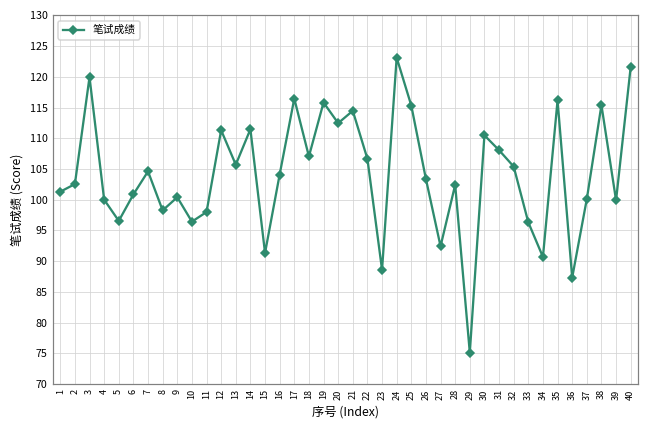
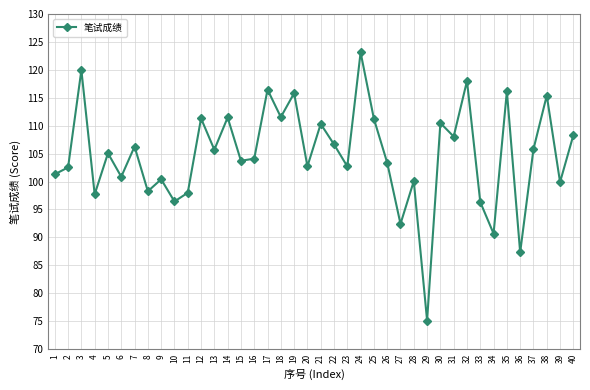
4: 100 -> 98
5: 97 -> 105
7: 105 -> 106
15: 91 -> 104
18: 107 -> 112
20: 112 -> 103
21: 114 -> 110
23: 89 -> 103
25: 115 -> 111
28: 102 -> 100
32: 105 -> 118
37: 100 -> 106
40: 122 -> 108
